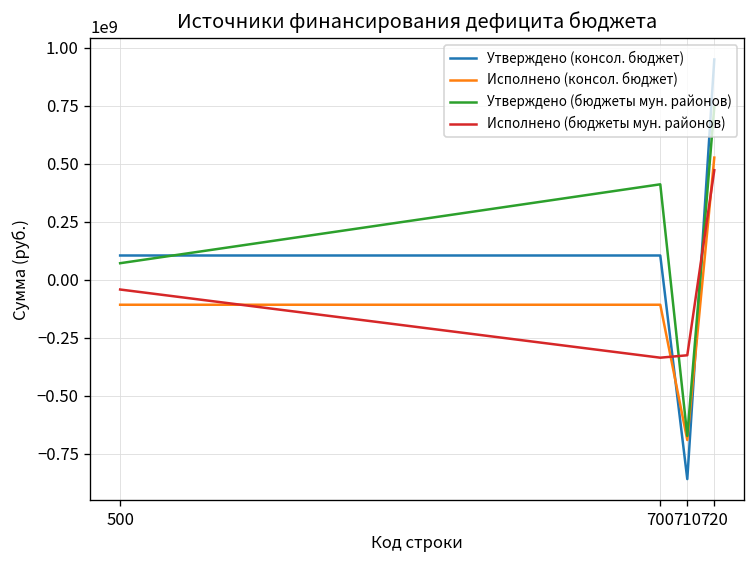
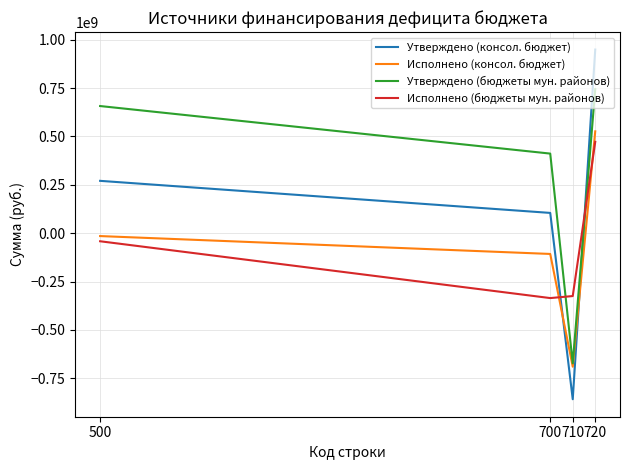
Утверждено (консол. бюджет), 500: 100000000 -> 270000000
Исполнено (консол. бюджет), 500: -110000000 -> -10000000
Утверждено (бюджеты мун. районов), 500: 70000000 -> 660000000
